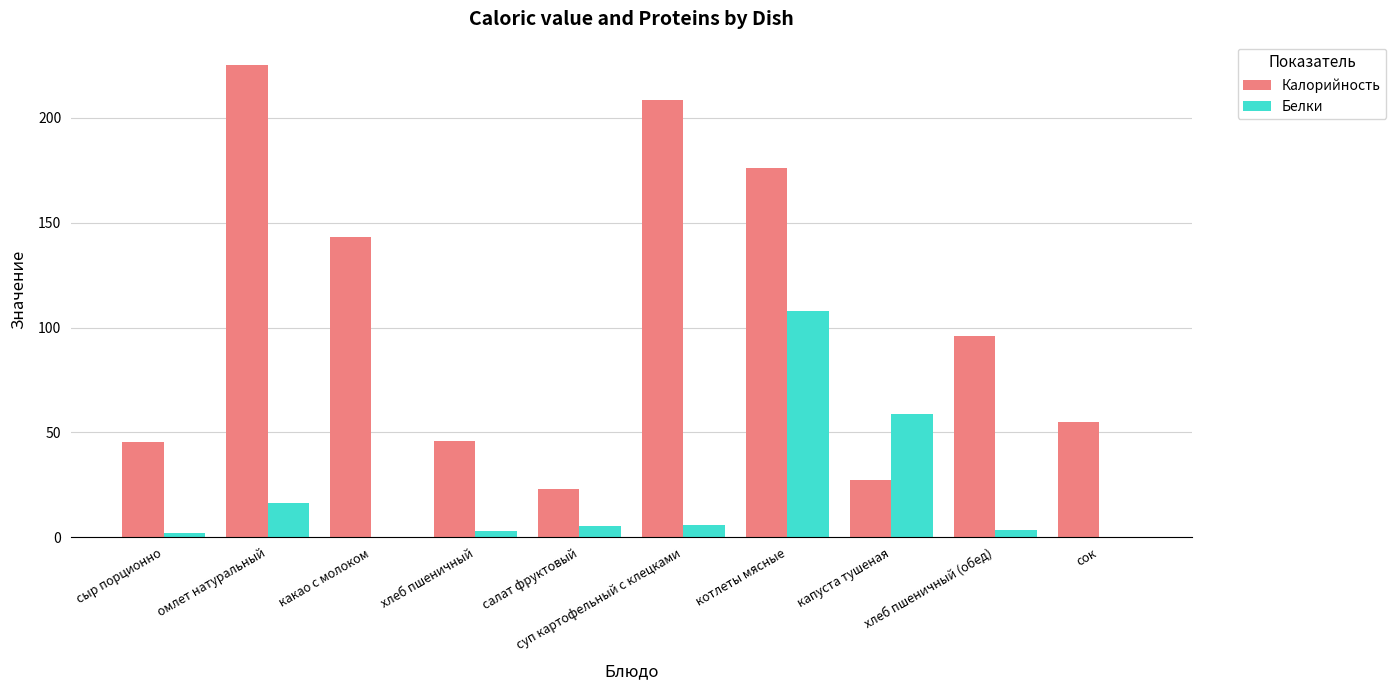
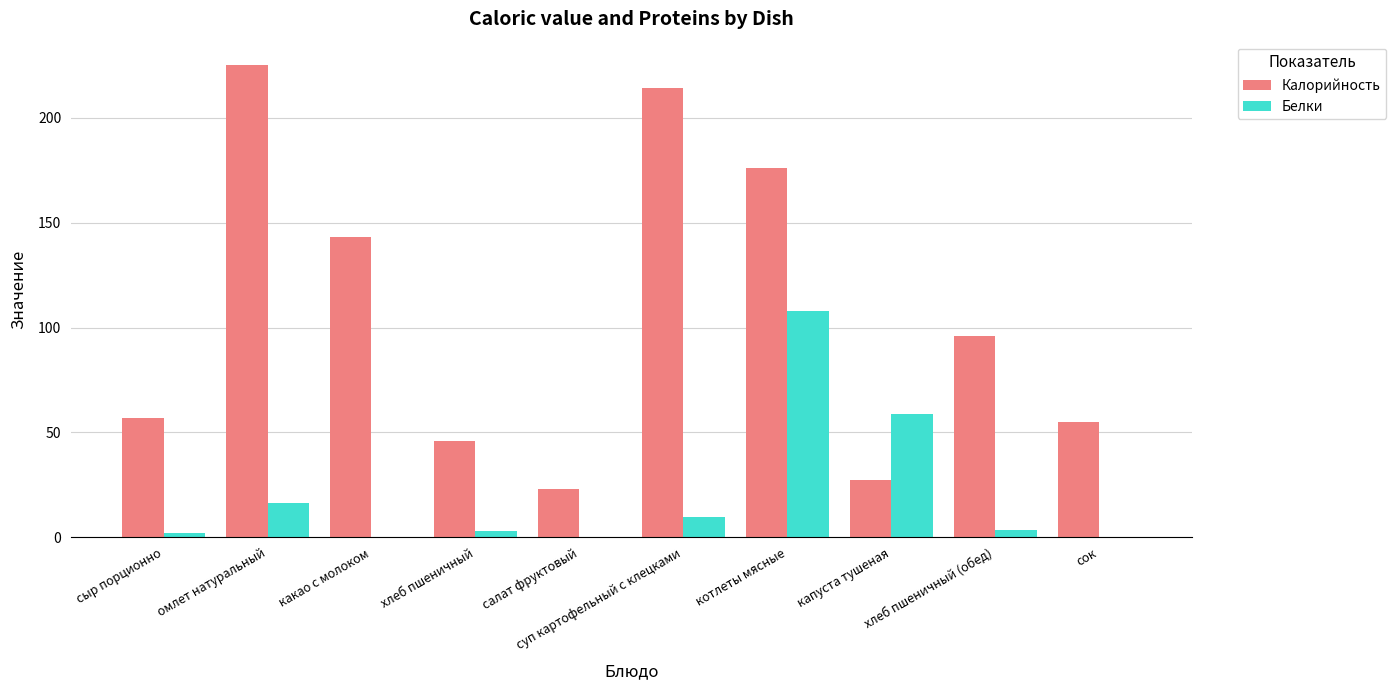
Калорийность, сыр порционно: 45 -> 57
Белки, салат фруктовый: 5 -> 0
Калорийность, суп картофельный с клецками: 209 -> 214
Белки, суп картофельный с клецками: 6 -> 10
